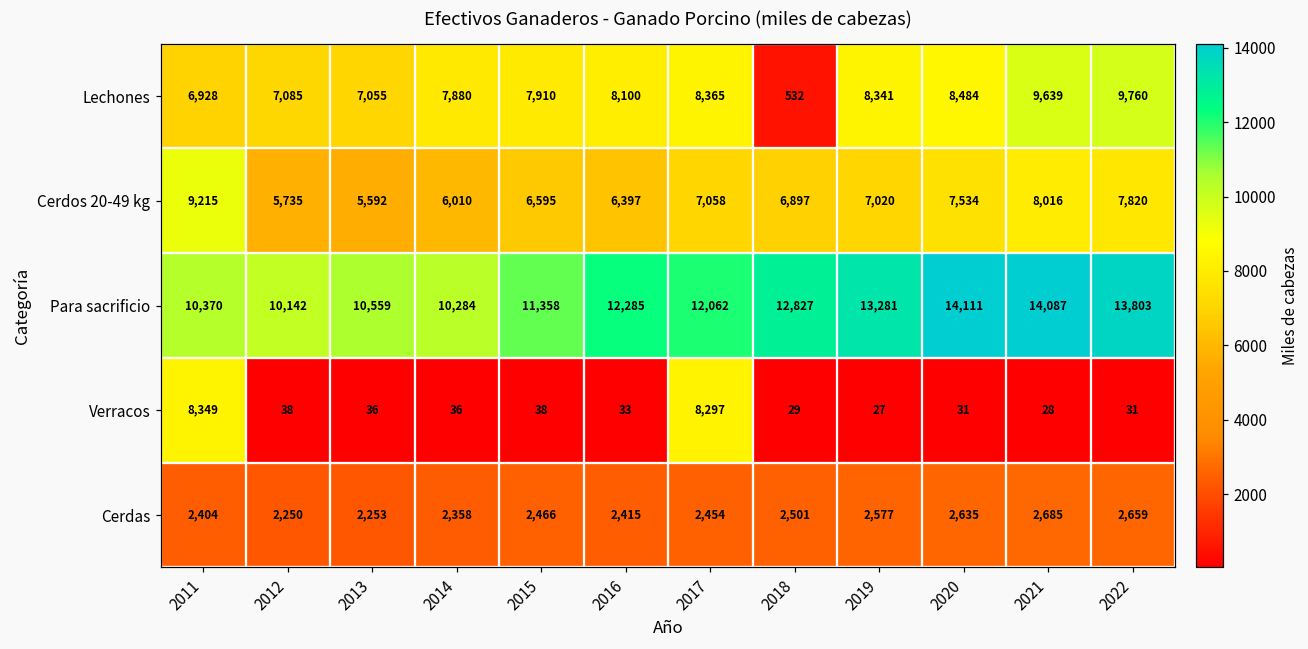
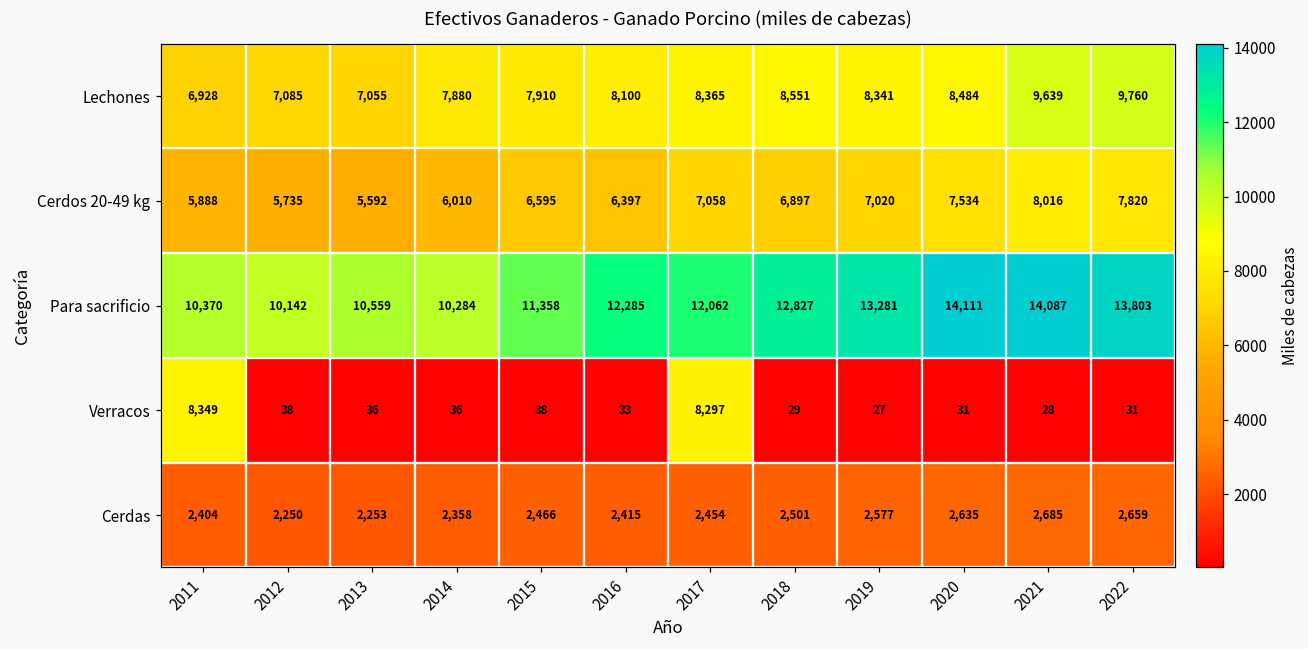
Lechones, 2018: 532 -> 8,551
Cerdos 20-49 kg, 2011: 9,215 -> 5,888
